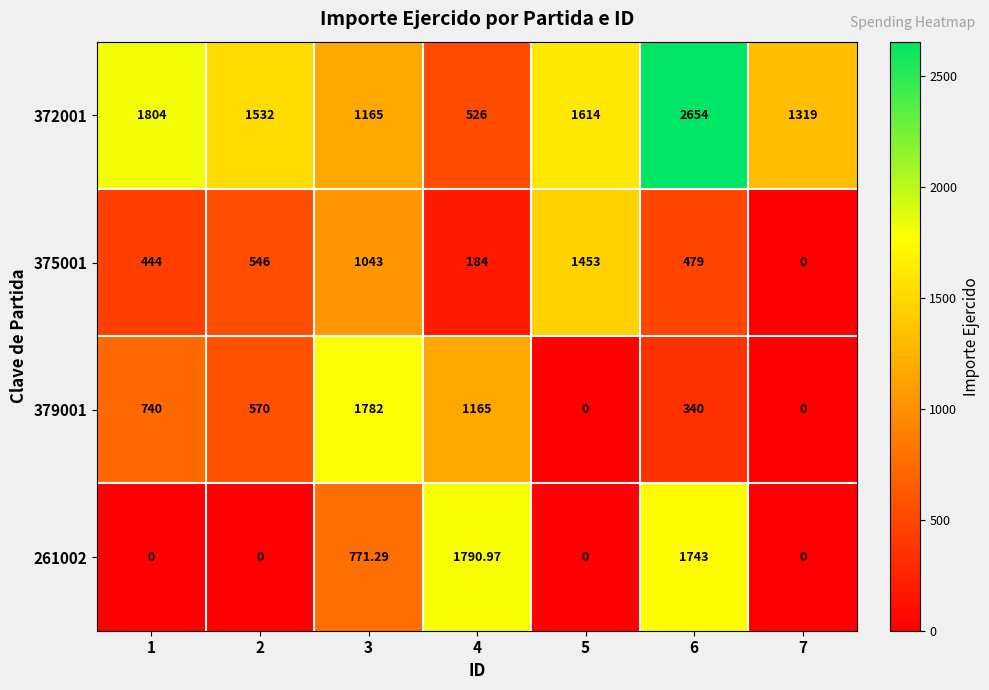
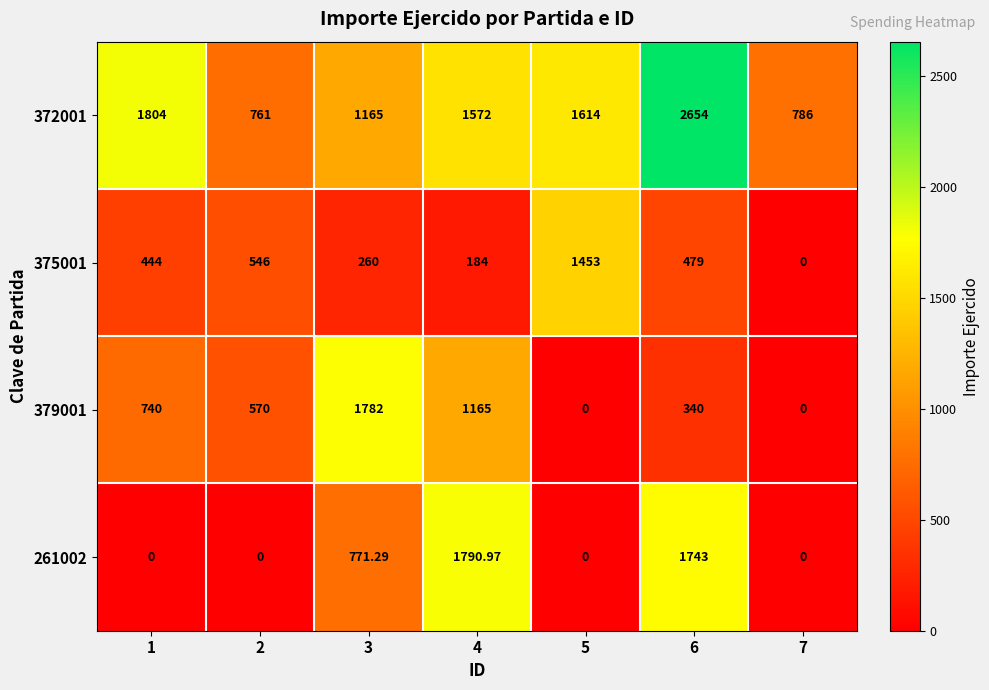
372001, 2: 1532 -> 761
372001, 4: 526 -> 1572
372001, 7: 1319 -> 786
375001, 3: 1043 -> 260
